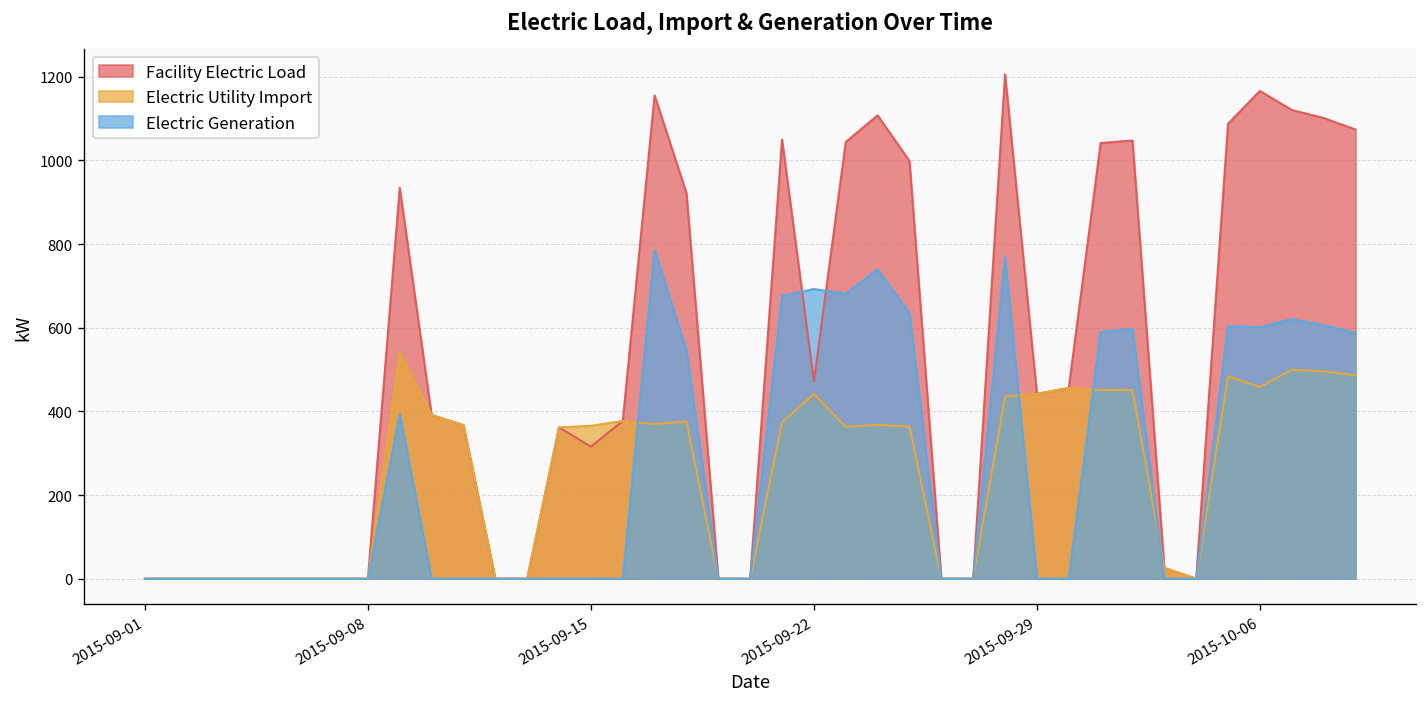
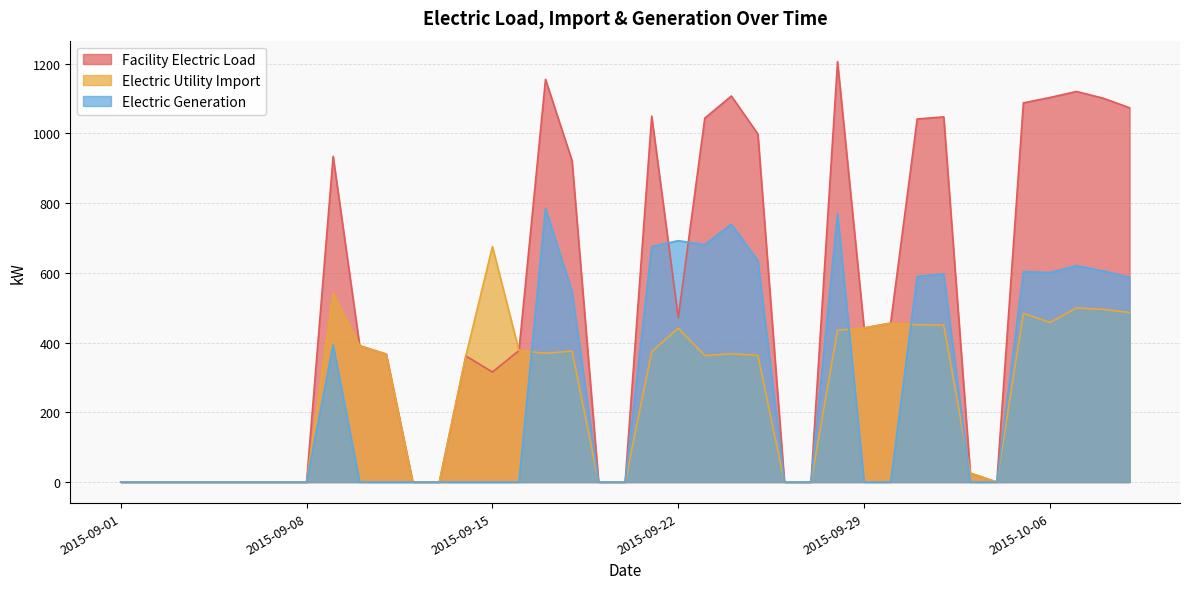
Electric Utility Import, 2015-09-15: 370 -> 680
Facility Electric Load, 2015-10-06: 1170 -> 1100
